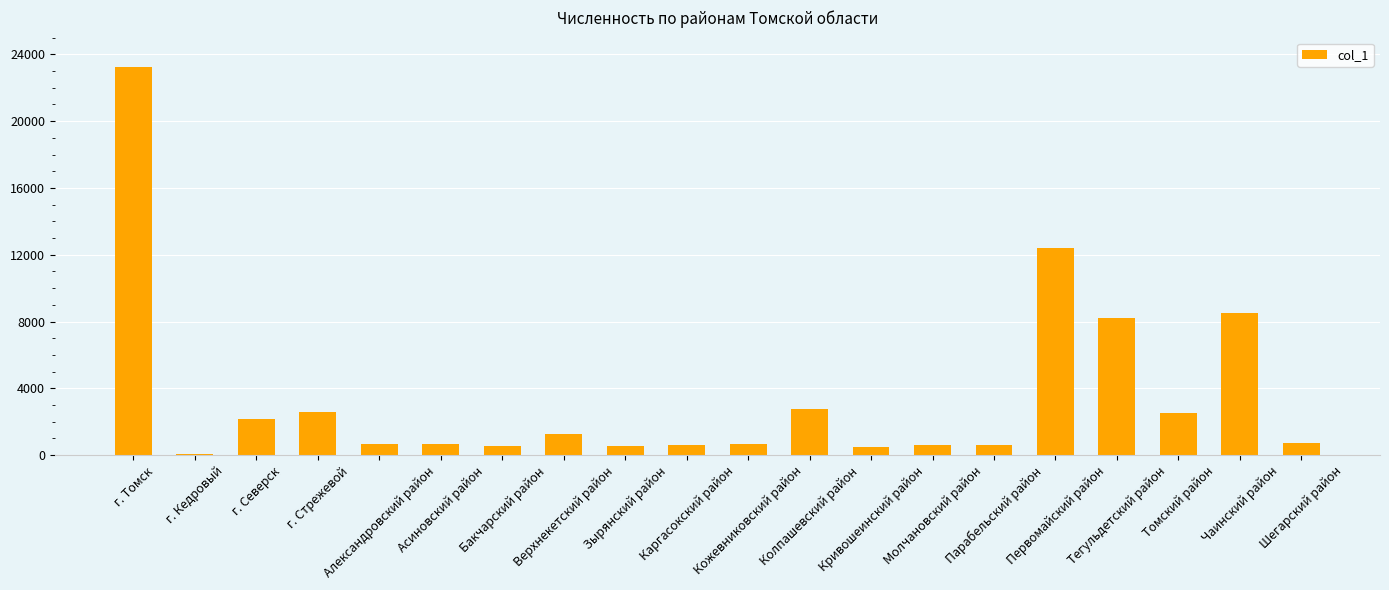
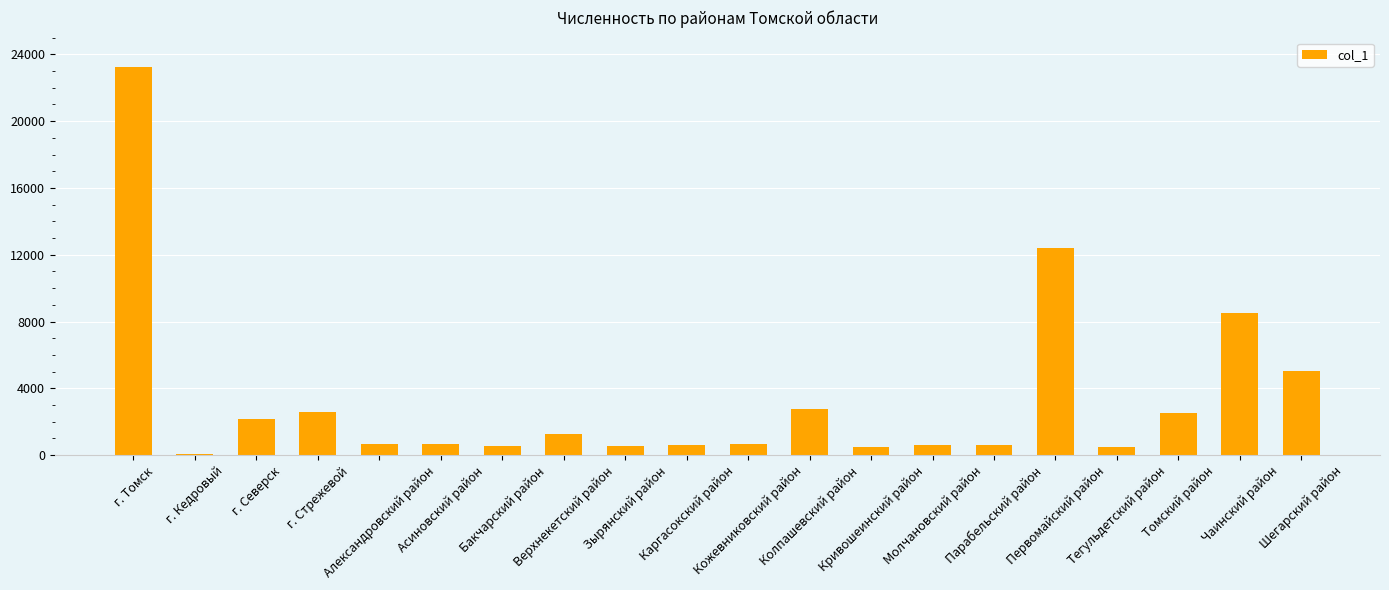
Тегульдетский район: 8200 -> 500
Шегарский район: 700 -> 5000
